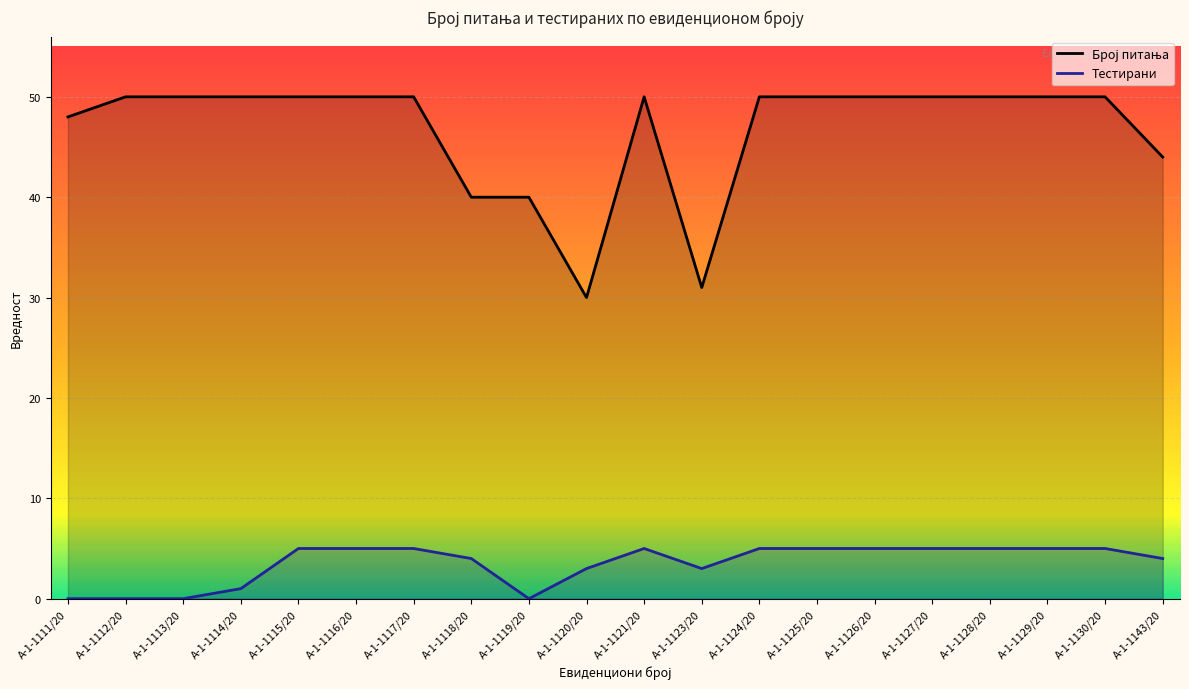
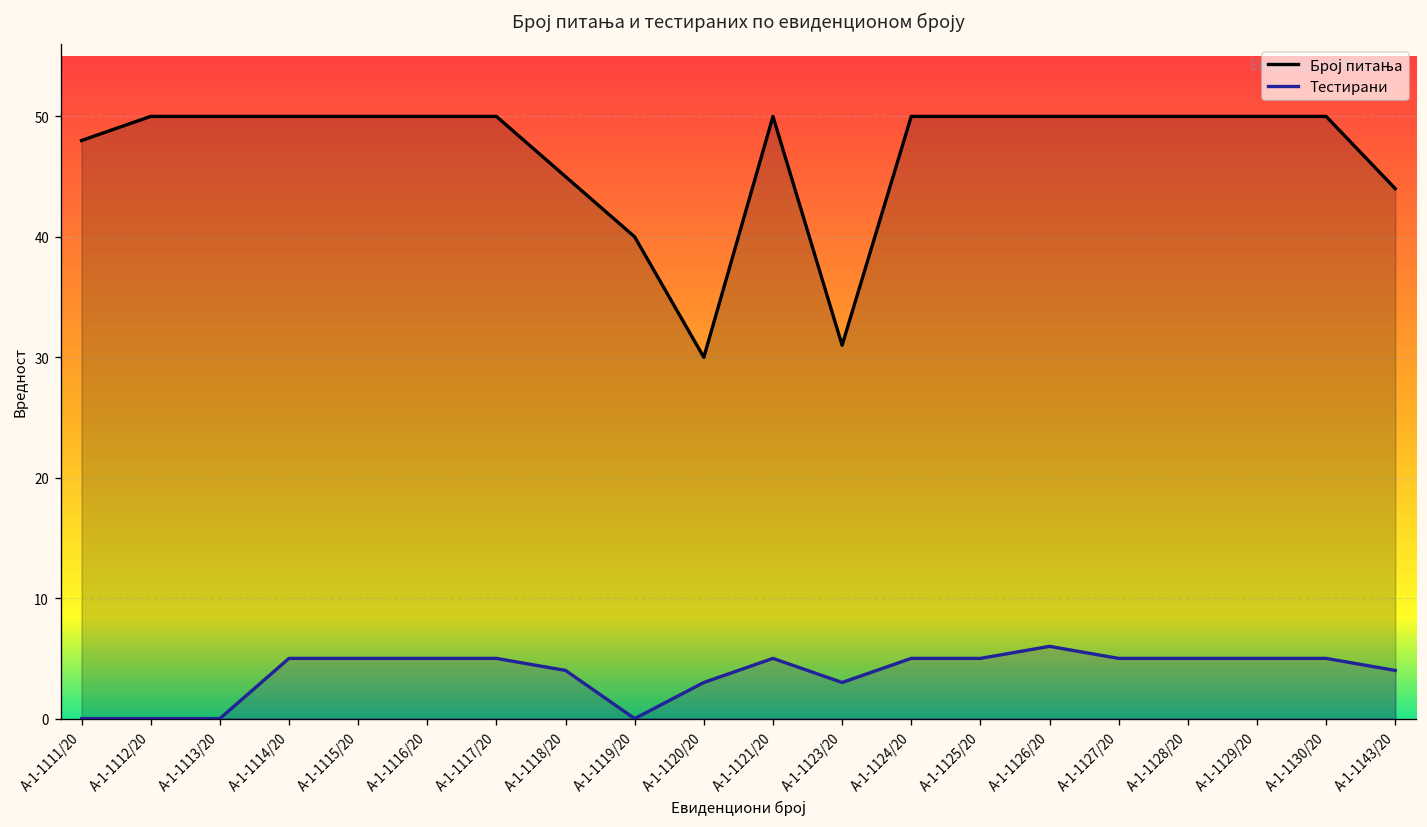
Тестирани, А-1-1114/20: 1 -> 5
Број питања, А-1-1118/20: 40 -> 45
Тестирани, А-1-1126/20: 5 -> 6
